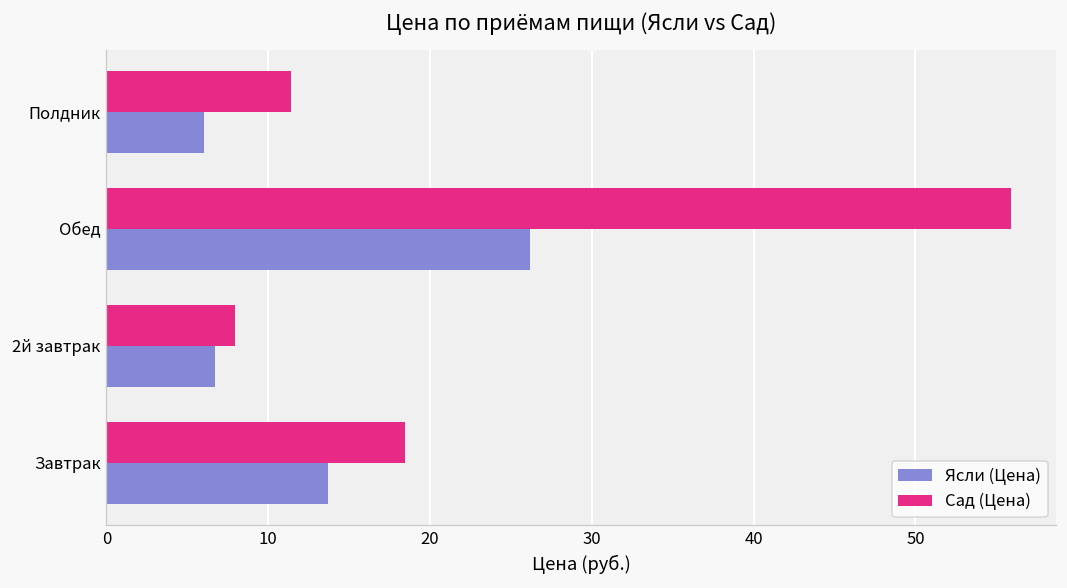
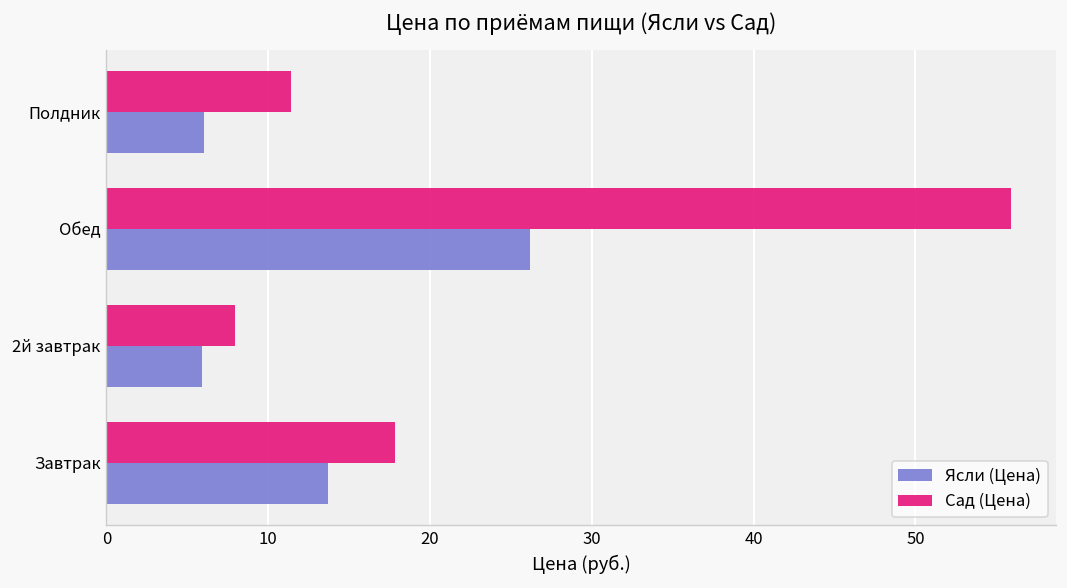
Ясли (Цена), 2й завтрак: 6.7 -> 5.9
Сад (Цена), Завтрак: 18.5 -> 17.8
